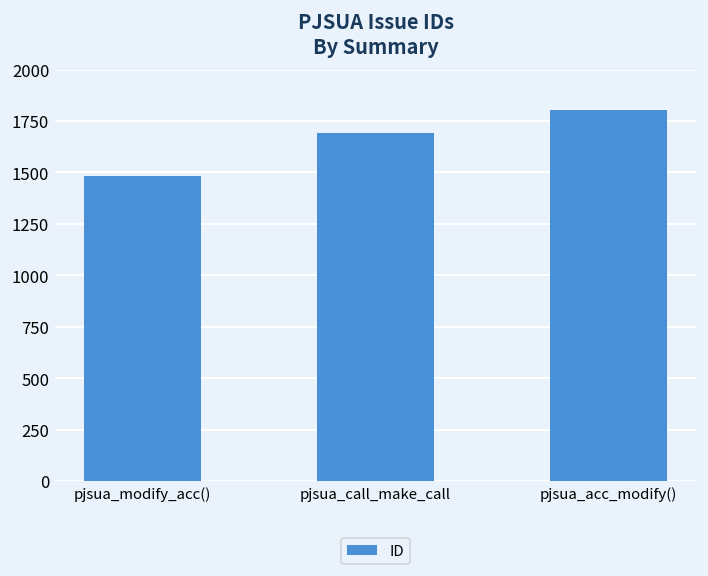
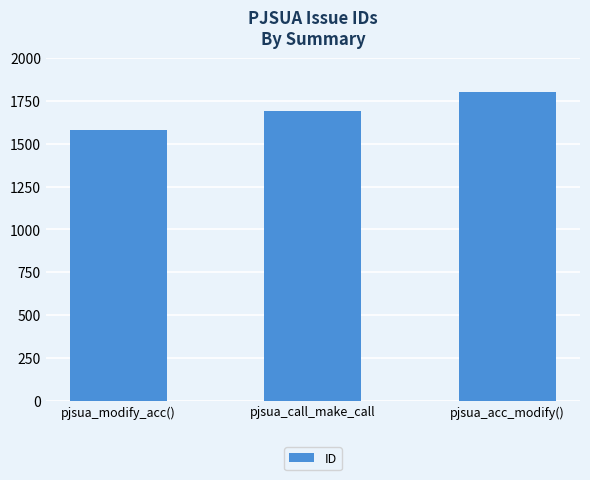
pjsua_modify_acc(): 1480 -> 1580
